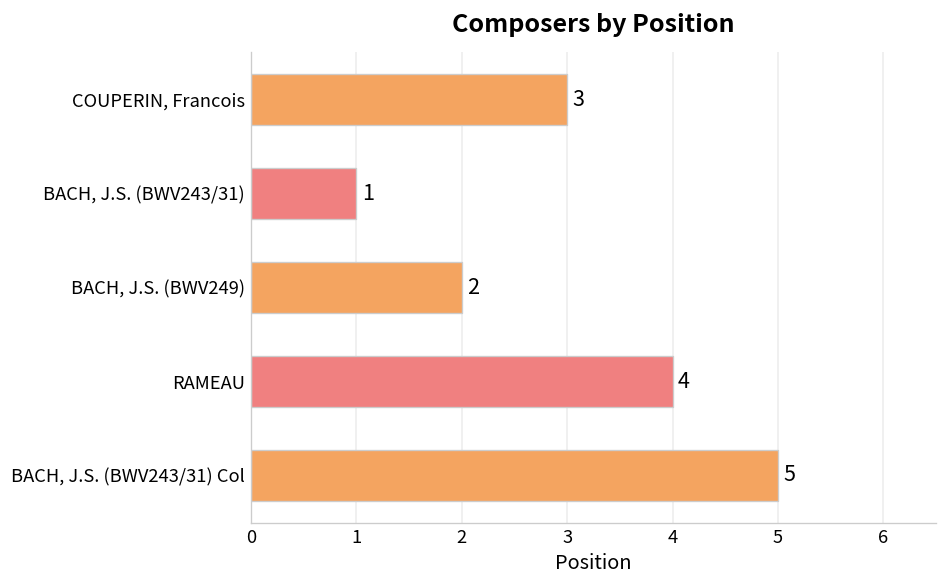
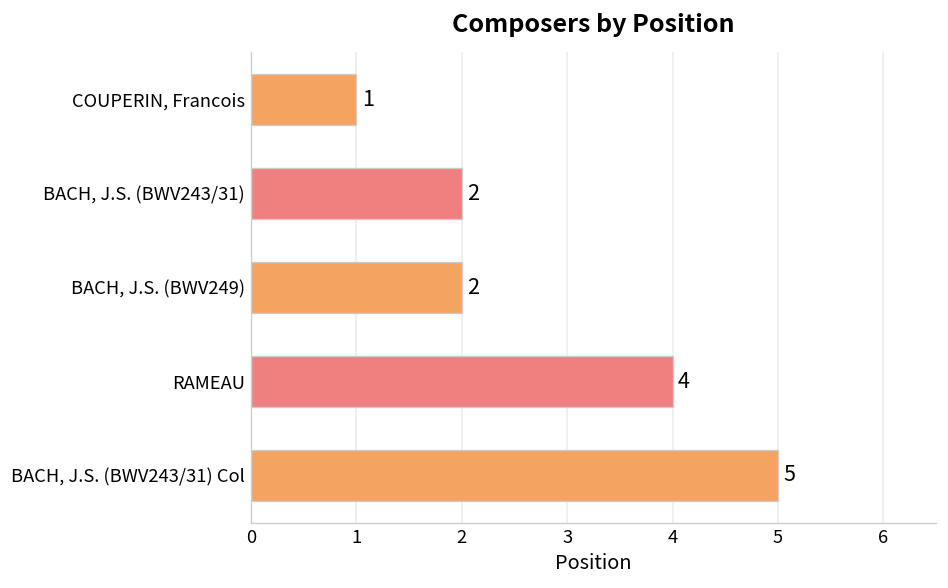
COUPERIN, Francois: 3 -> 1
BACH, J.S. (BWV243/31): 1 -> 2
